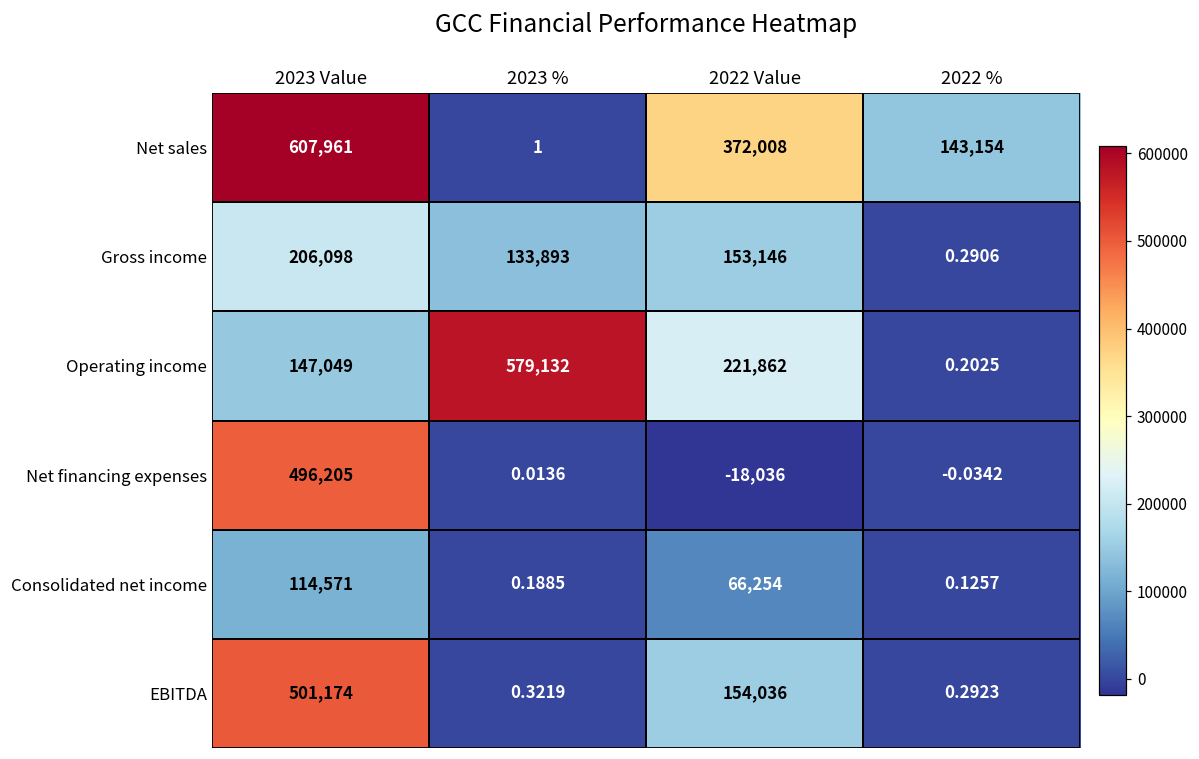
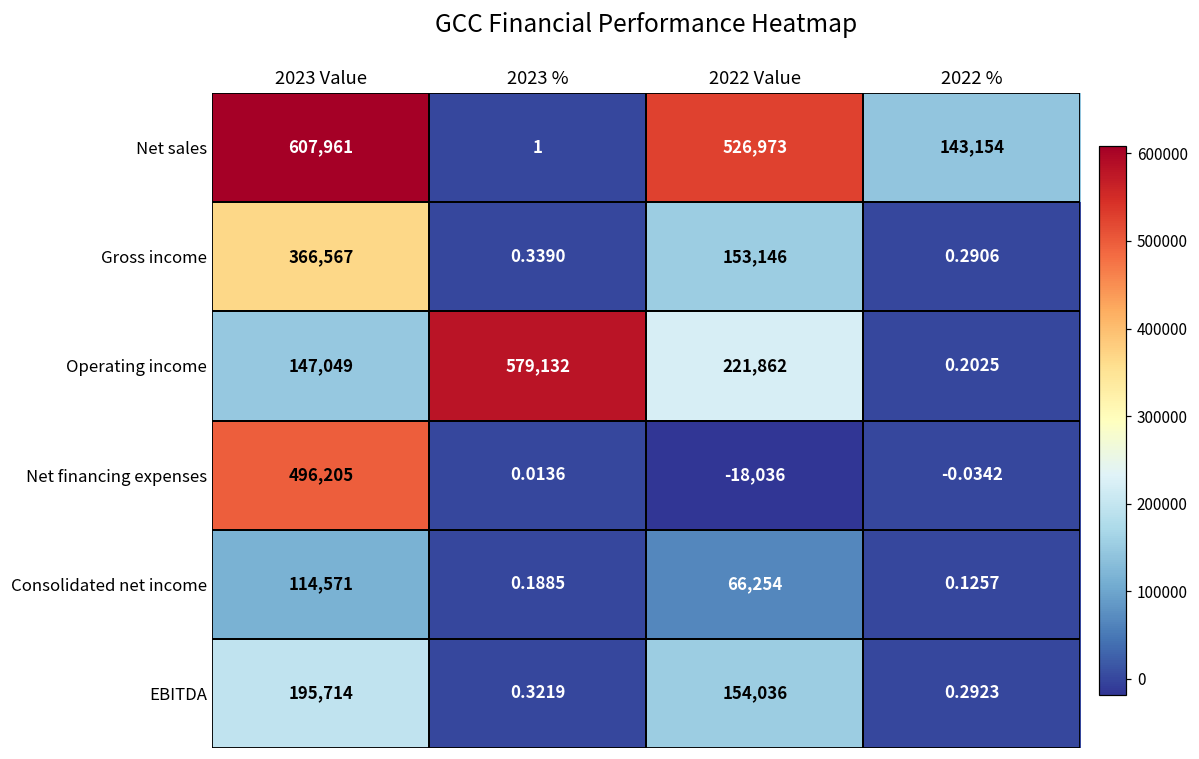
Net sales, 2022 Value: 372,008 -> 526,973
Gross income, 2023 Value: 206,098 -> 366,567
Gross income, 2023 %: 133,893 -> 0.3390
EBITDA, 2023 Value: 501,174 -> 195,714
